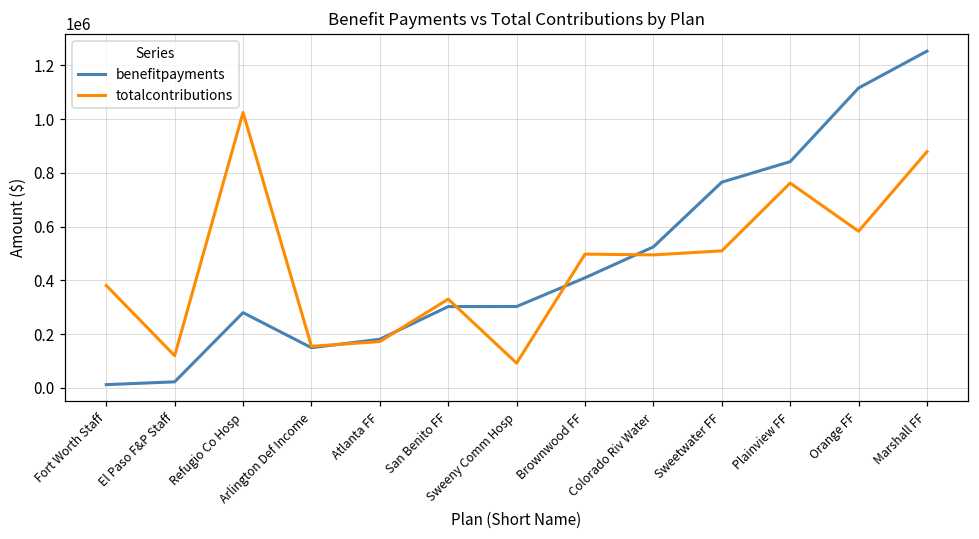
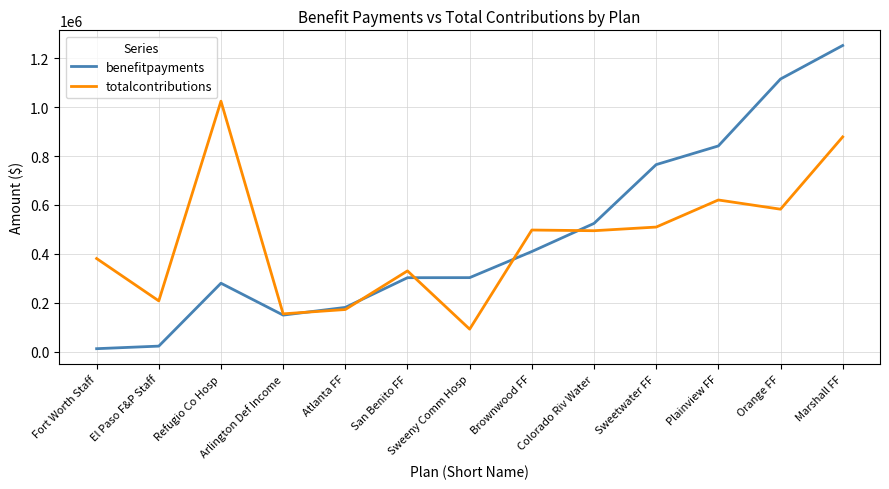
totalcontributions, El Paso F&P Staff: 120000 -> 210000
totalcontributions, Plainview FF: 760000 -> 620000
